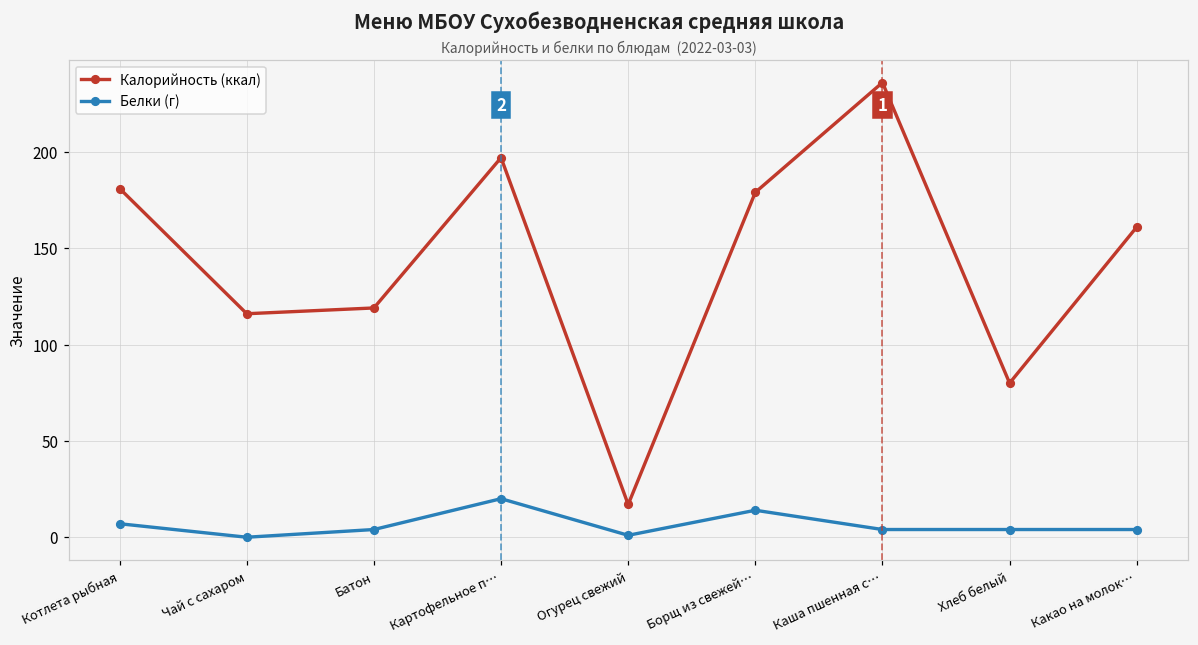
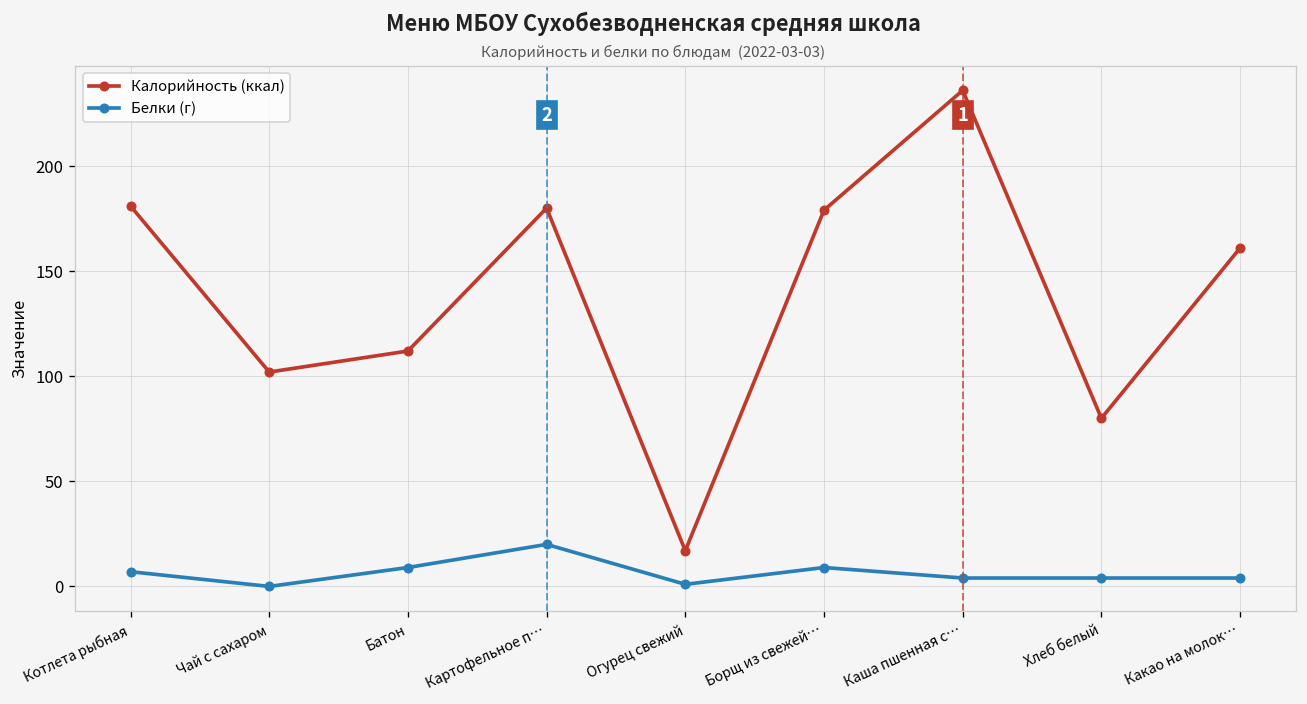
Калорийность (ккал), Чай с сахаром: 116 -> 102
Калорийность (ккал), Батон: 119 -> 112
Белки (г), Батон: 4 -> 9
Калорийность (ккал), Картофельное п…: 197 -> 180
Белки (г), Борщ из свежей…: 14 -> 9
